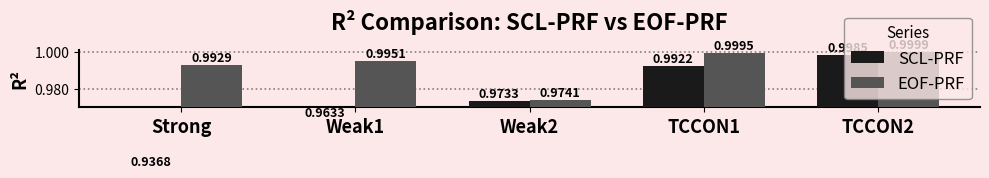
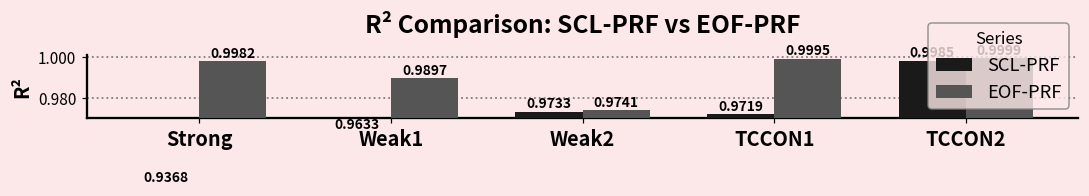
EOF-PRF, Strong: 0.9929 -> 0.9982
EOF-PRF, Weak1: 0.9951 -> 0.9897
SCL-PRF, TCCON1: 0.9922 -> 0.9719
